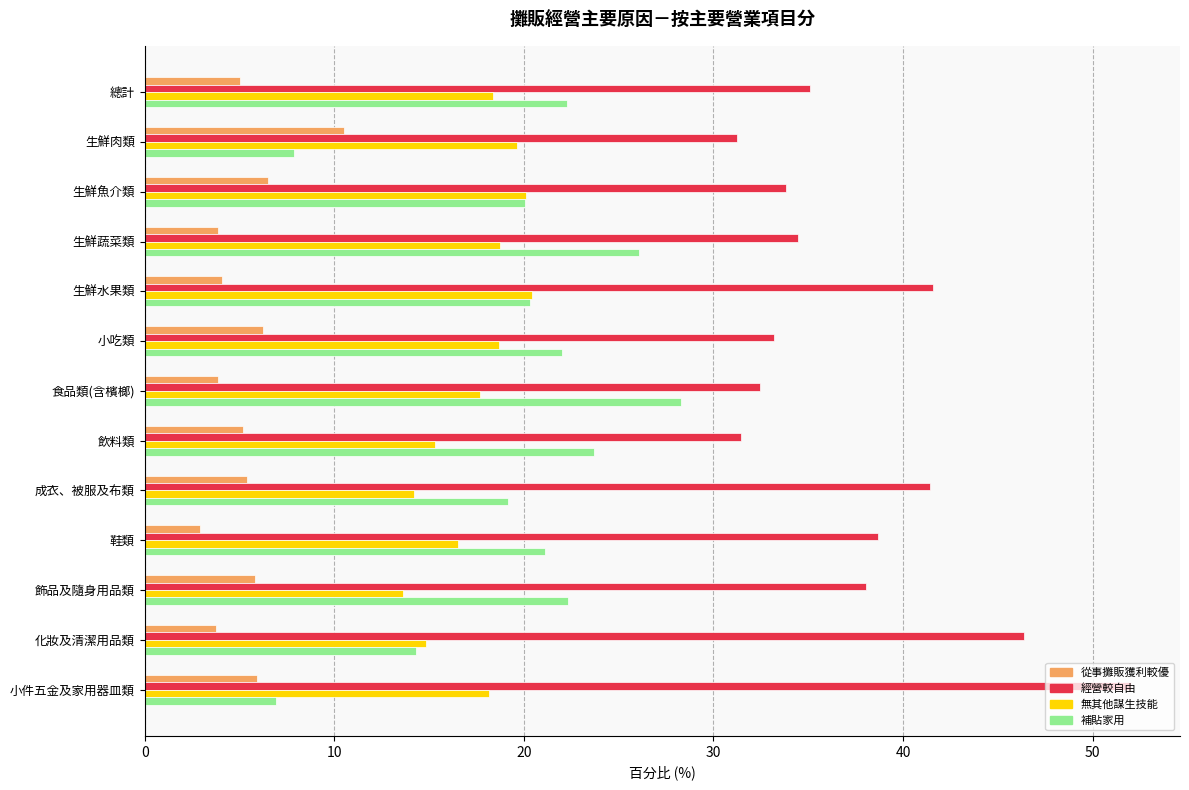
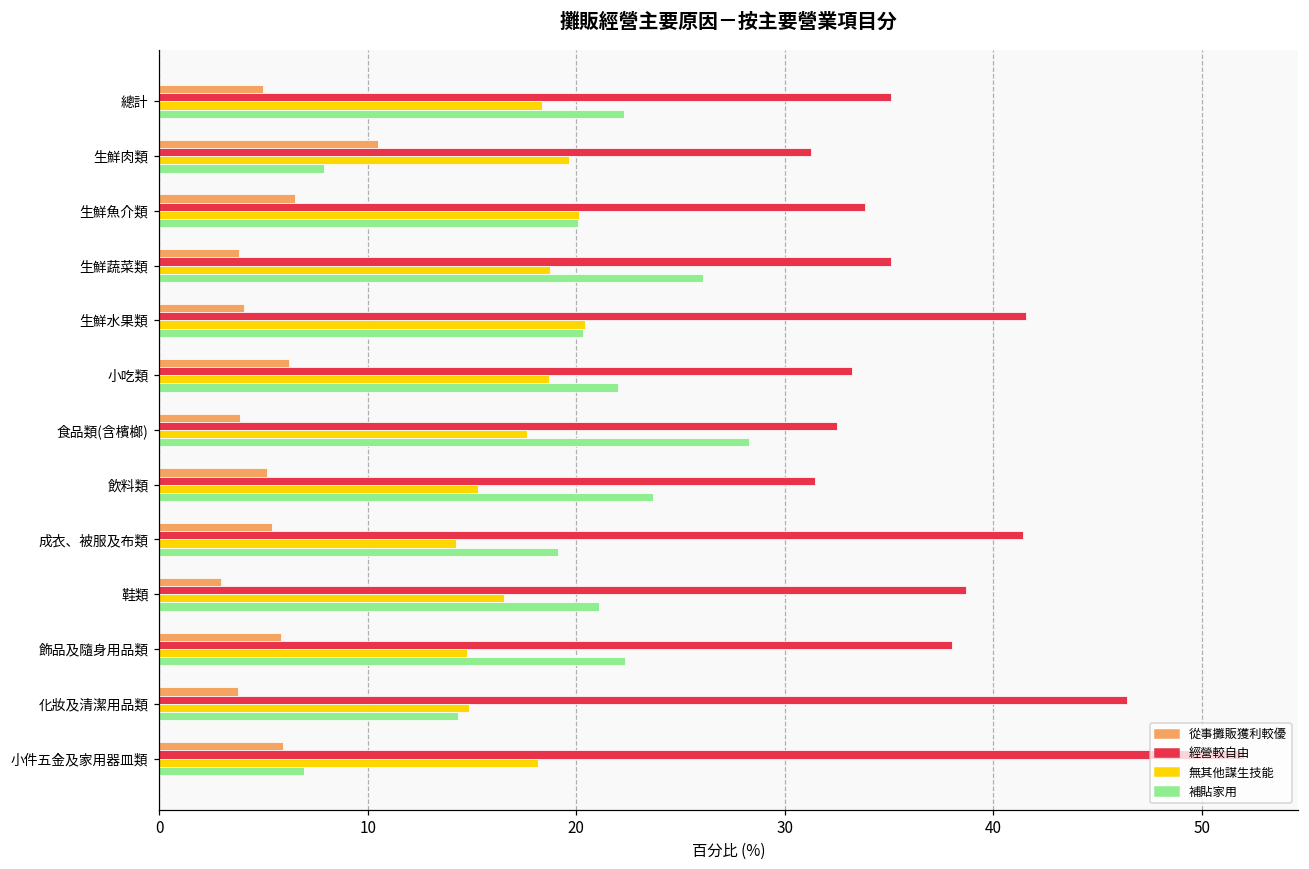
經營較自由, 生鮮蔬菜類: 34.4 -> 35.1
無其他謀生技能, 飾品及隨身用品類: 13.6 -> 14.8
